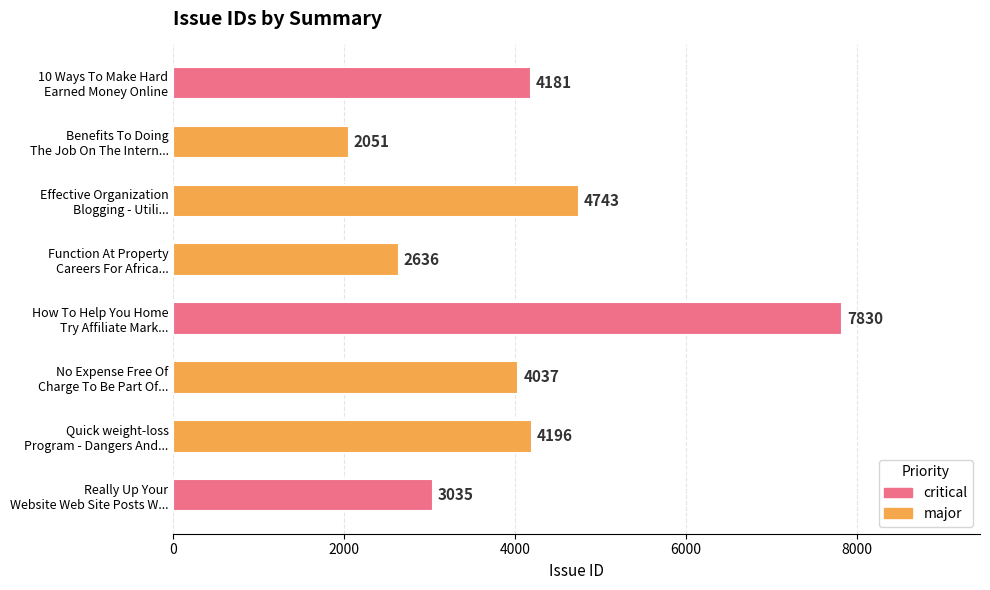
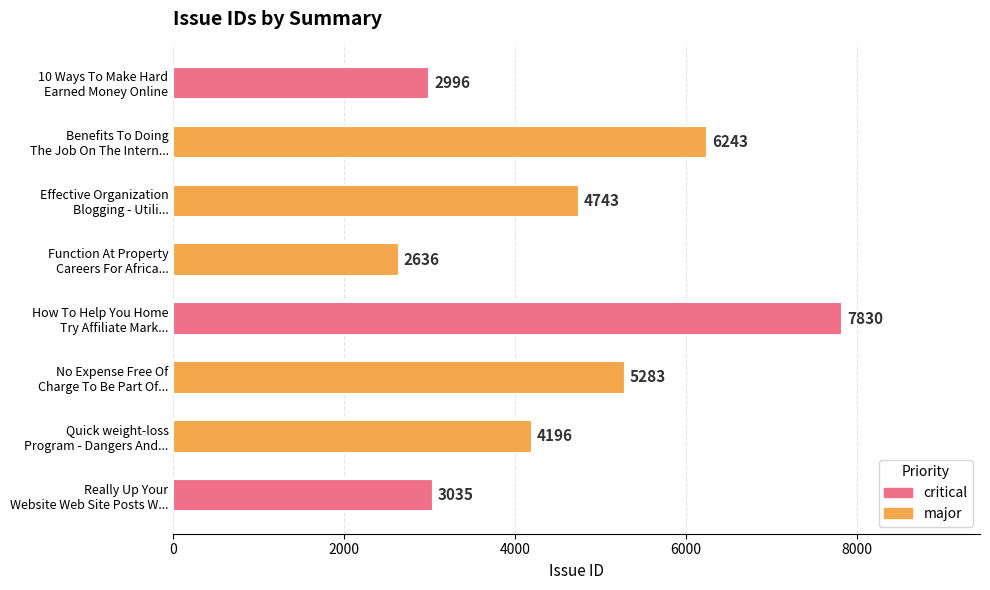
10 Ways To Make Hard Earned Money Online: 4181 -> 2996
Benefits To Doing The Job On The Intern...: 2051 -> 6243
No Expense Free Of Charge To Be Part Of...: 4037 -> 5283
